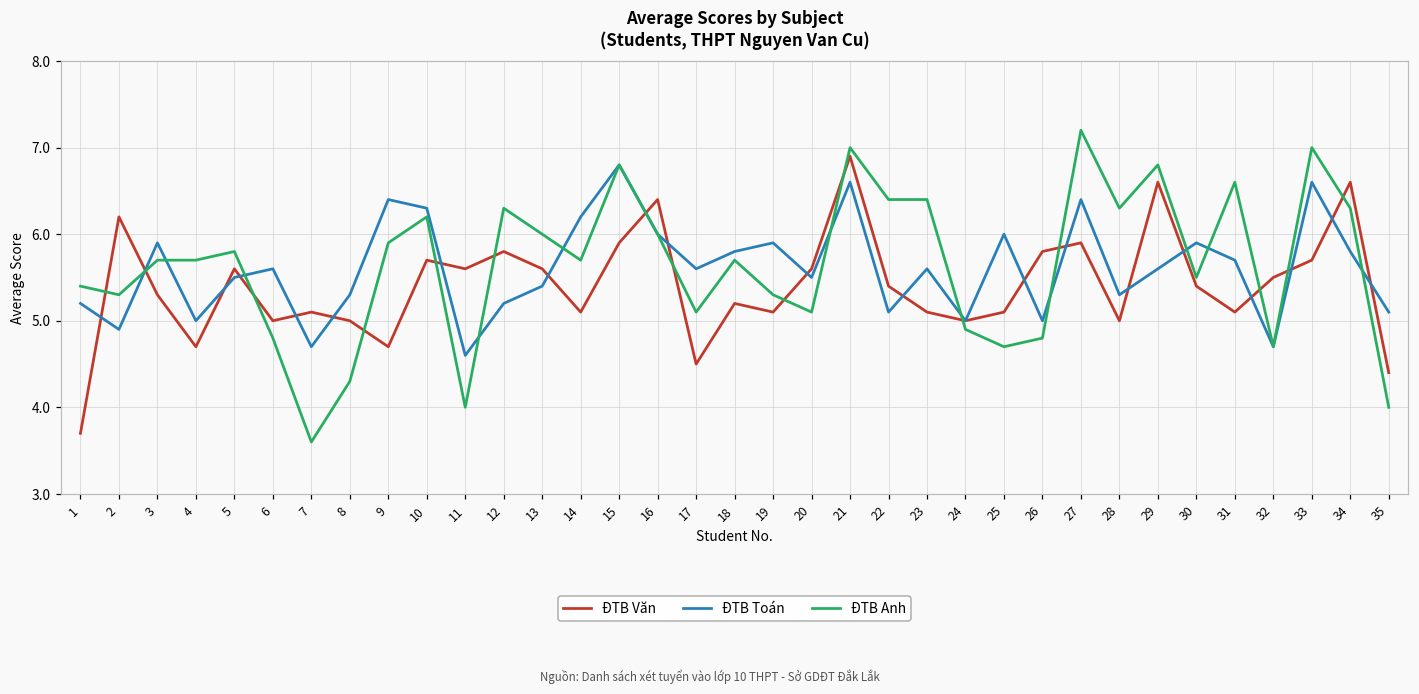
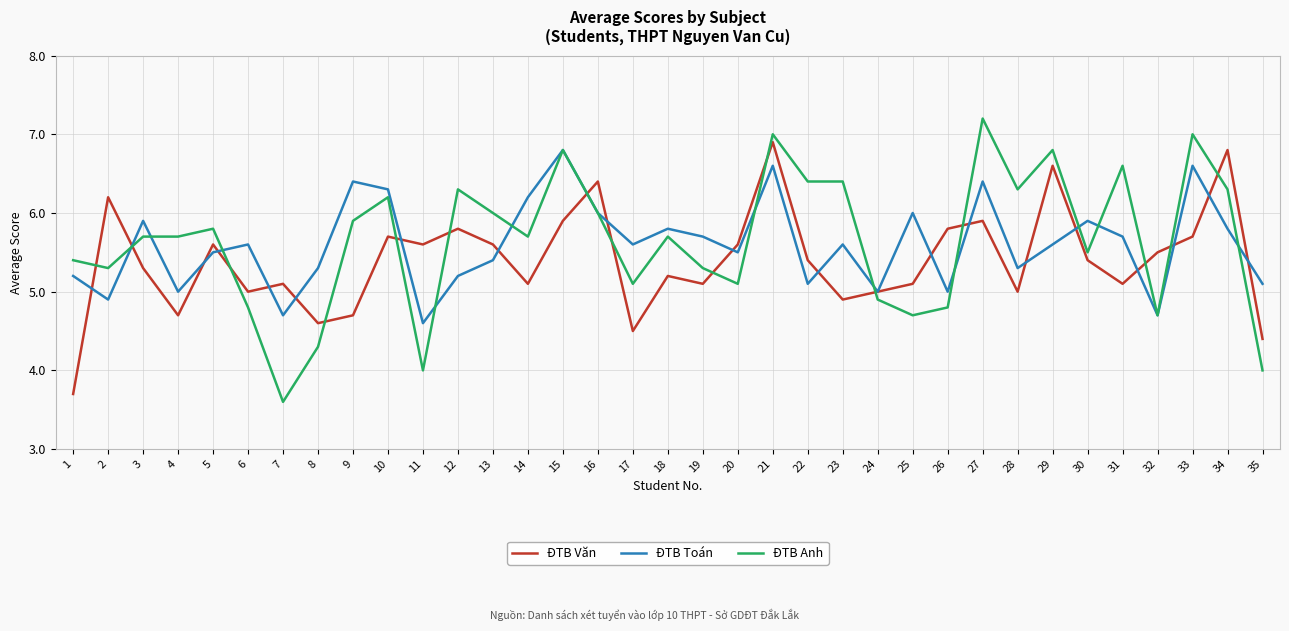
ĐTB Văn, 8: 5.0 -> 4.6
ĐTB Toán, 19: 5.9 -> 5.7
ĐTB Văn, 23: 5.1 -> 4.9
ĐTB Văn, 34: 6.6 -> 6.8
